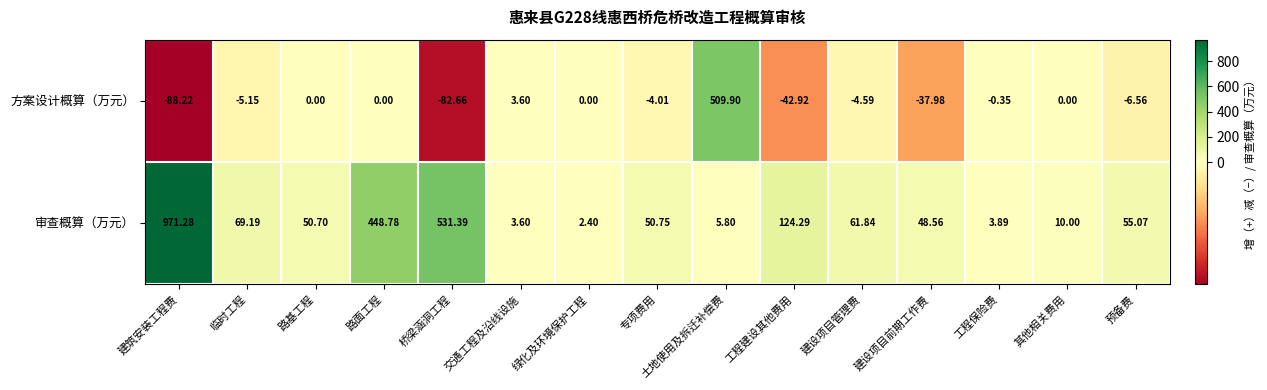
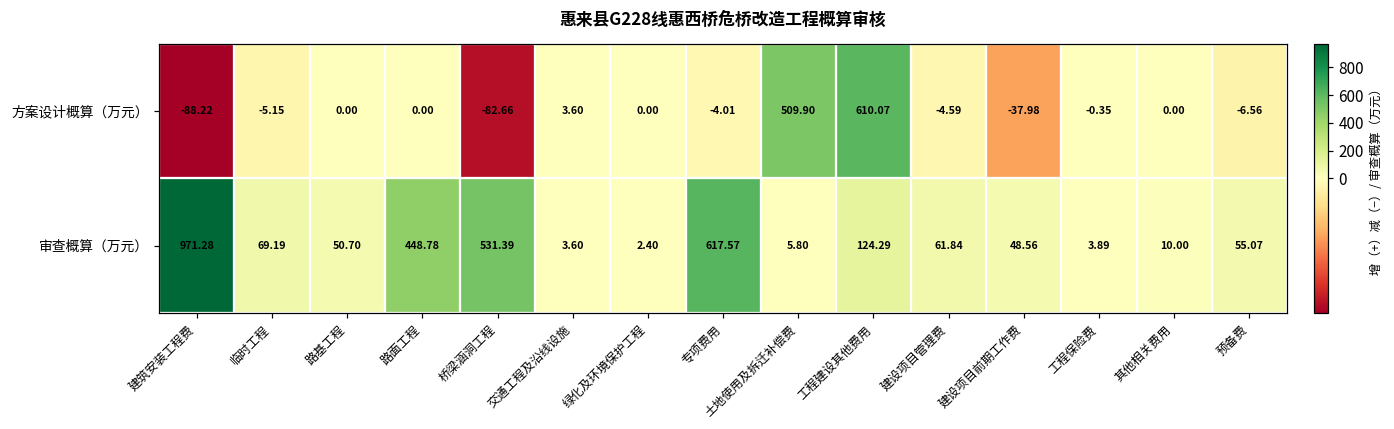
方案设计概算（万元）, 工程建设其他费用: -42.92 -> 610.07
审查概算（万元）, 专项费用: 50.75 -> 617.57
